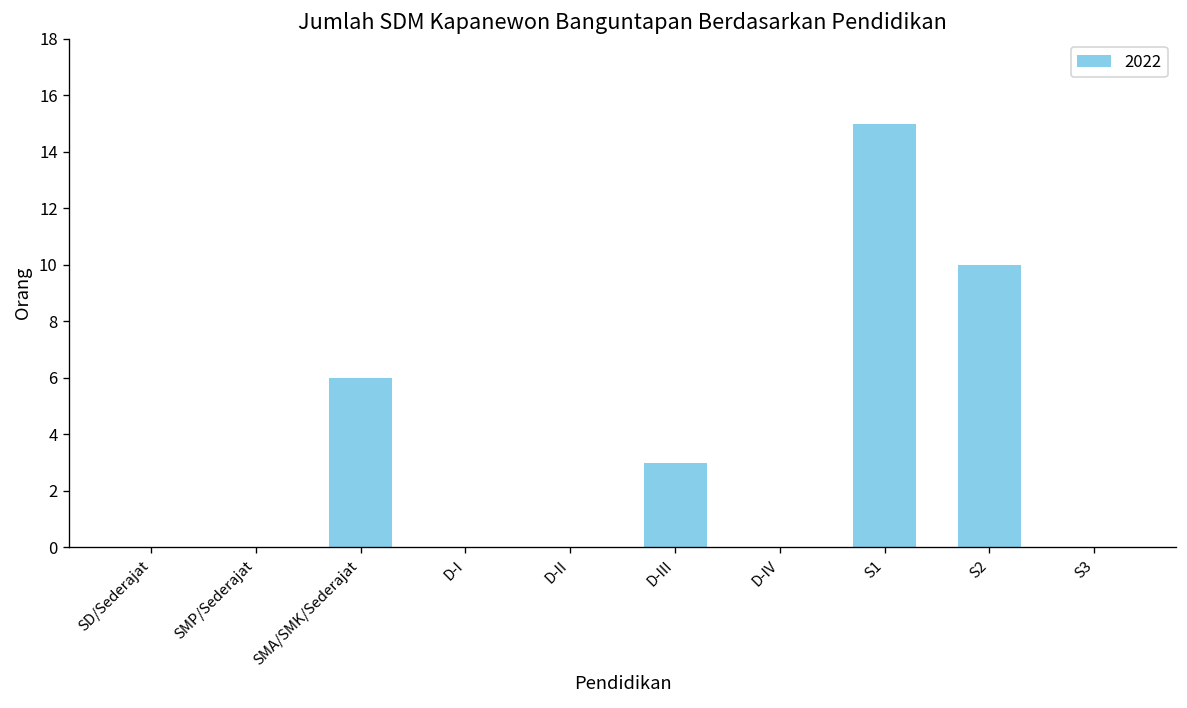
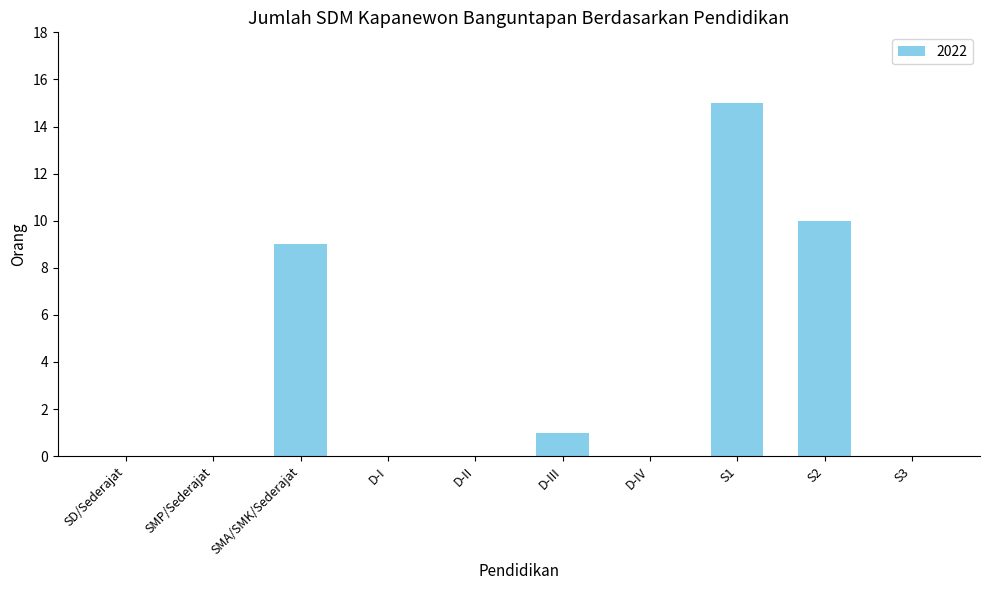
SMA/SMK/Sederajat: 6 -> 9
D-III: 3 -> 1
